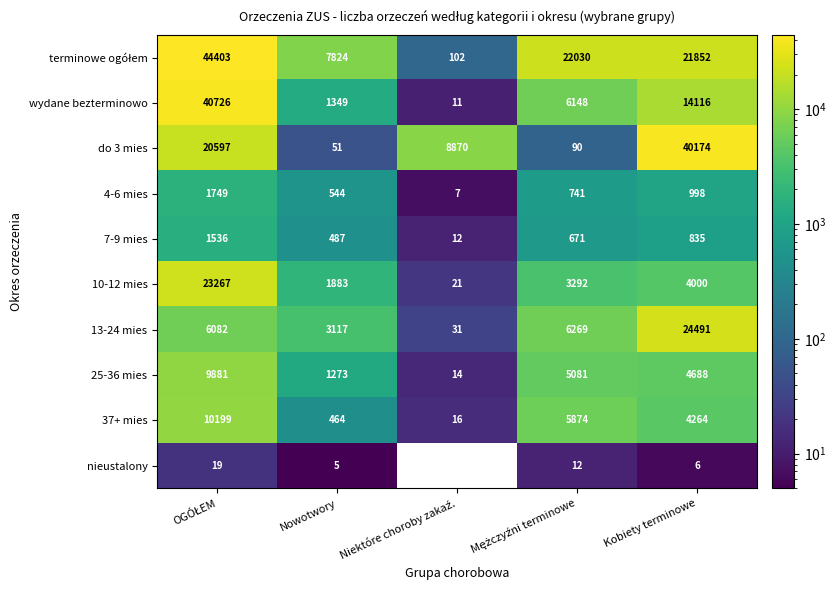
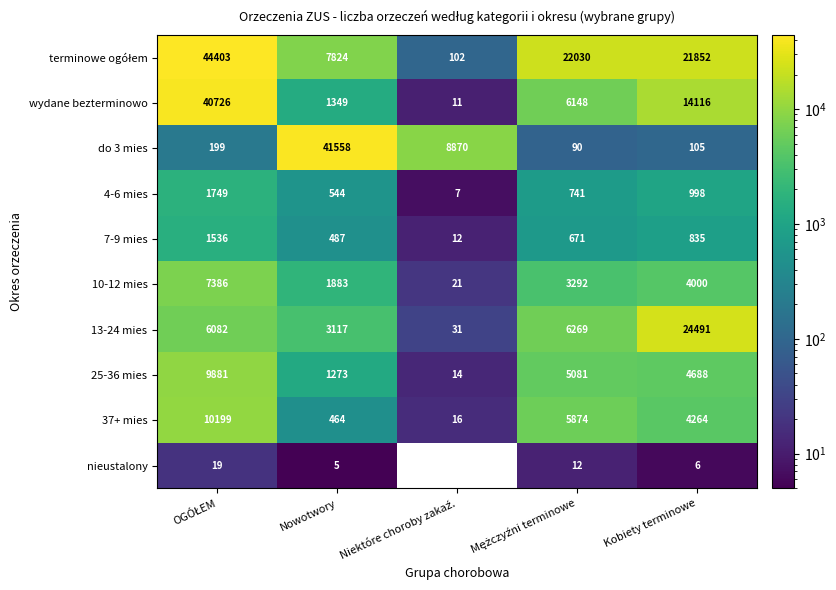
do 3 mies, OGÓŁEM: 20597 -> 199
do 3 mies, Nowotwory: 51 -> 41558
do 3 mies, Kobiety terminowe: 40174 -> 105
10-12 mies, OGÓŁEM: 23267 -> 7386
